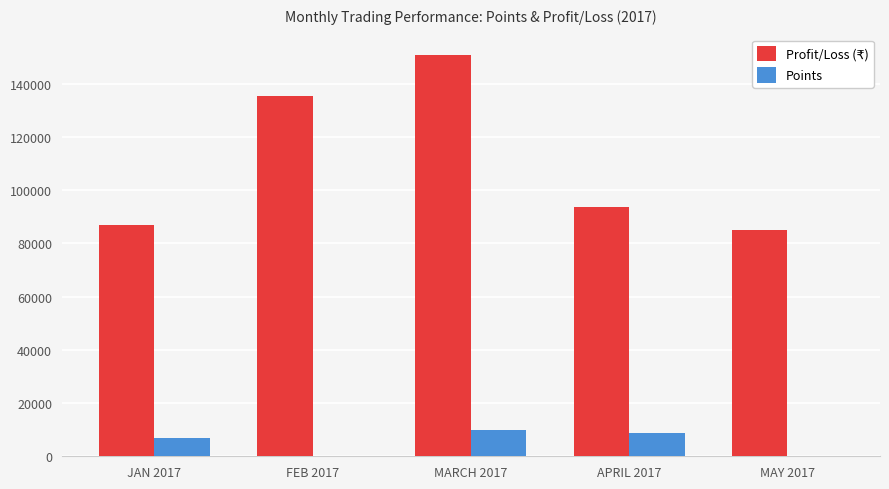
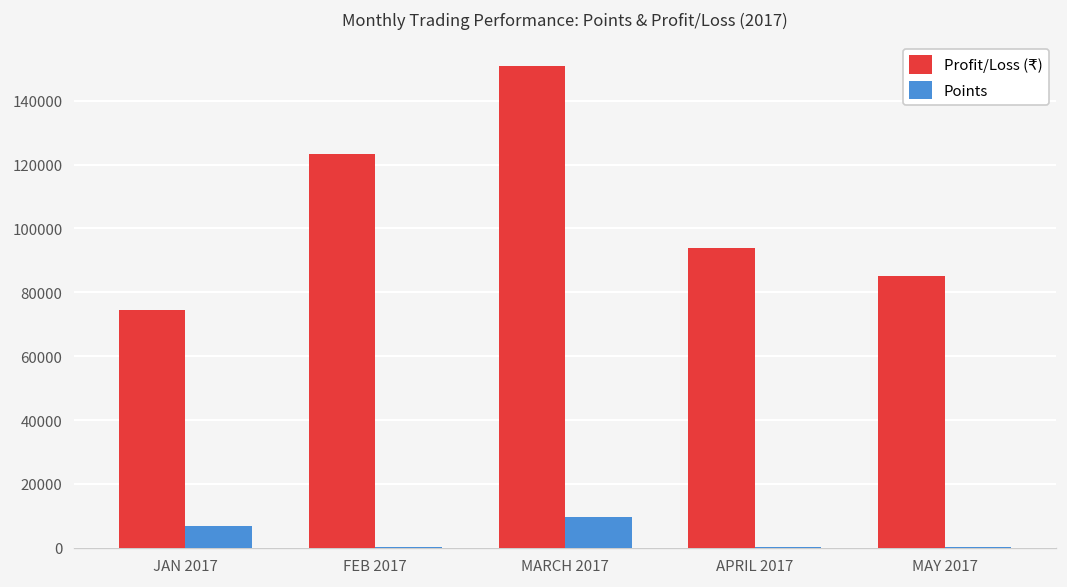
Profit/Loss (₹), JAN 2017: 87000 -> 75000
Profit/Loss (₹), FEB 2017: 135000 -> 123000
Points, APRIL 2017: 9000 -> 0
